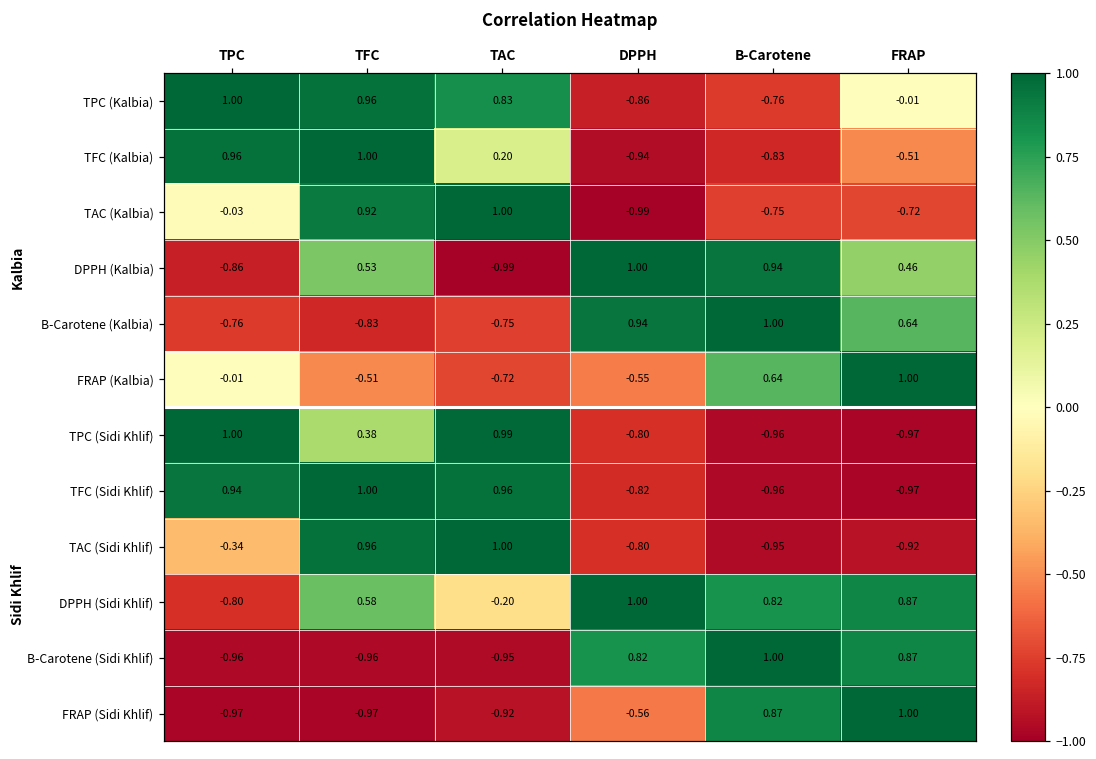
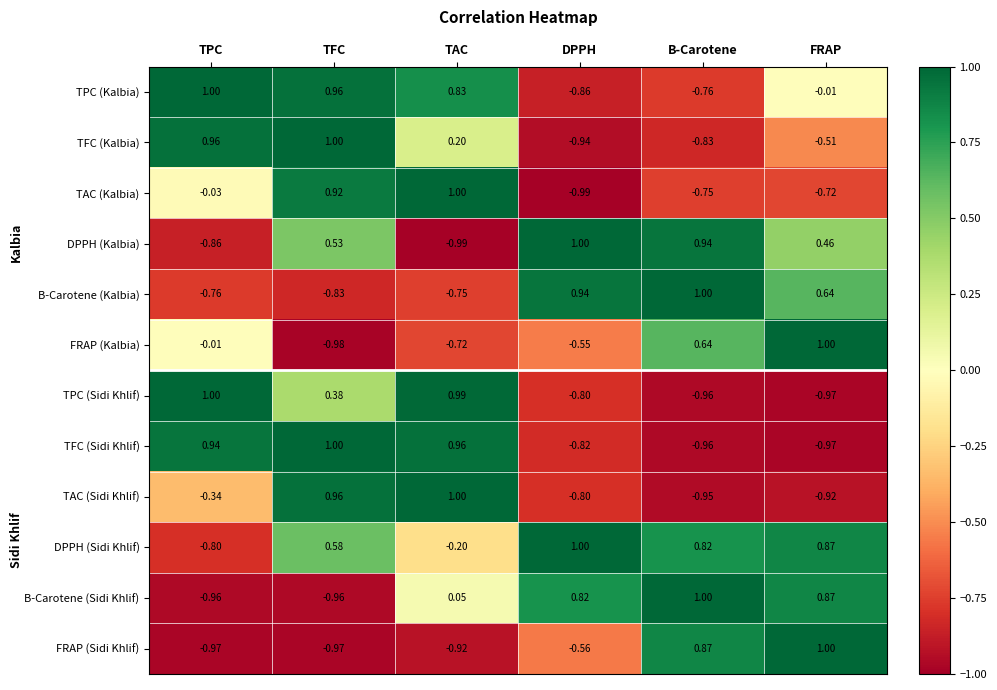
FRAP (Kalbia), TFC: -0.51 -> -0.98
B-Carotene (Sidi Khlif), TAC: -0.95 -> 0.05
